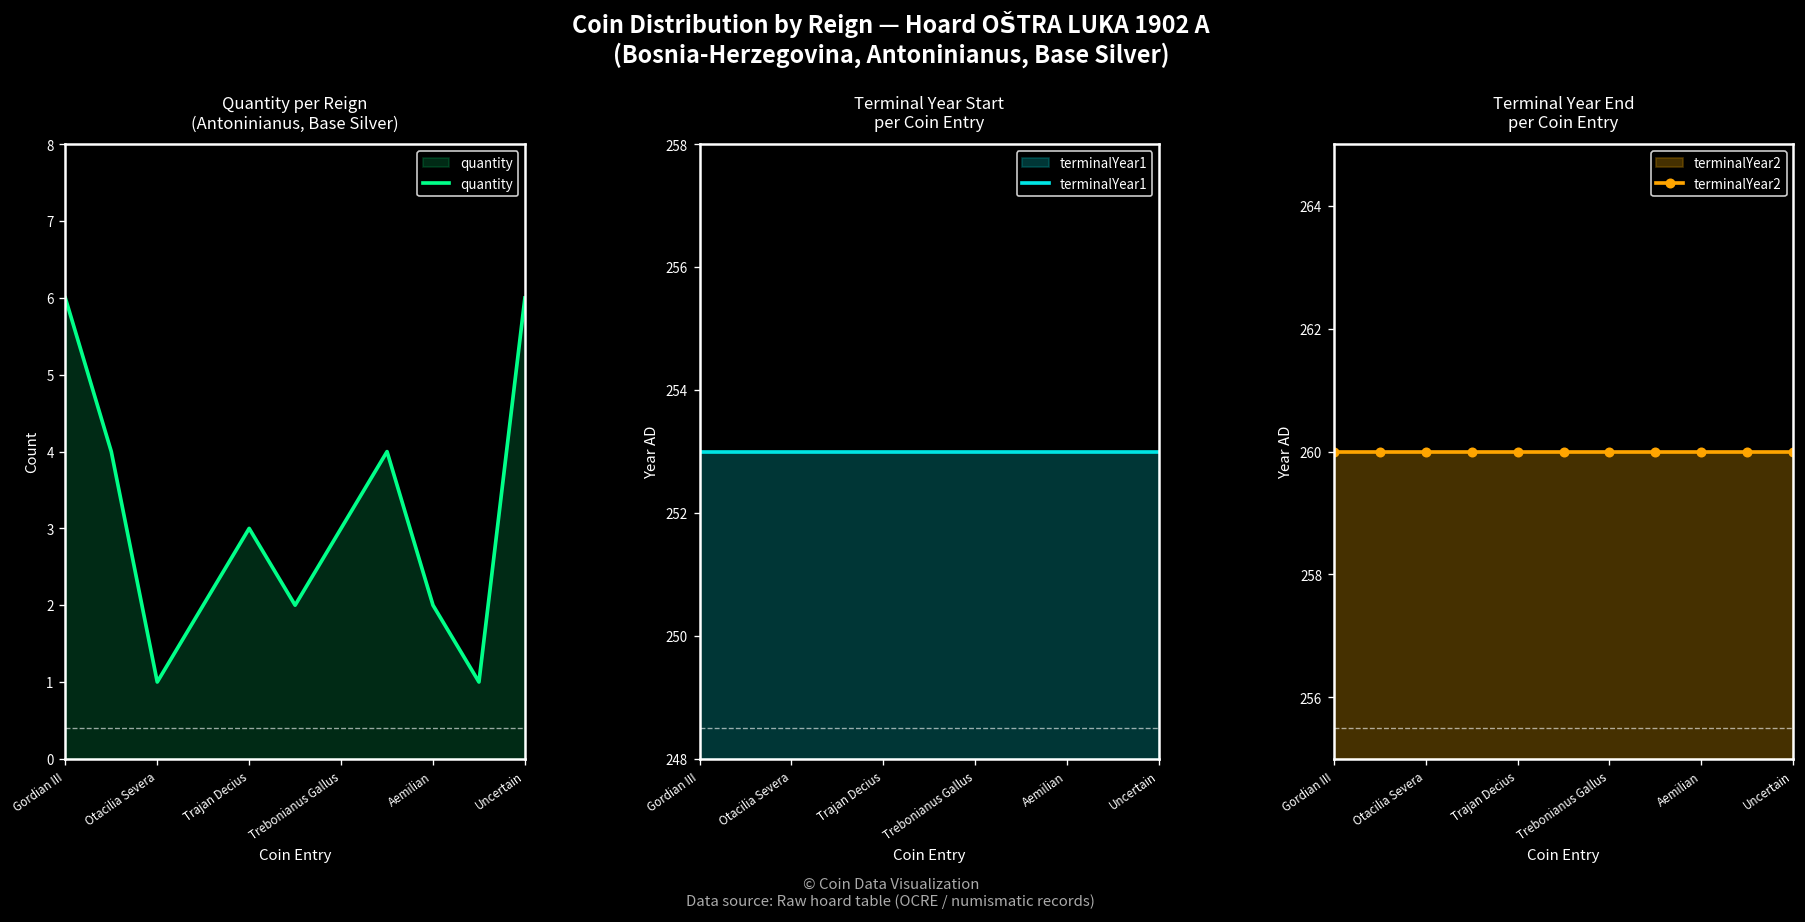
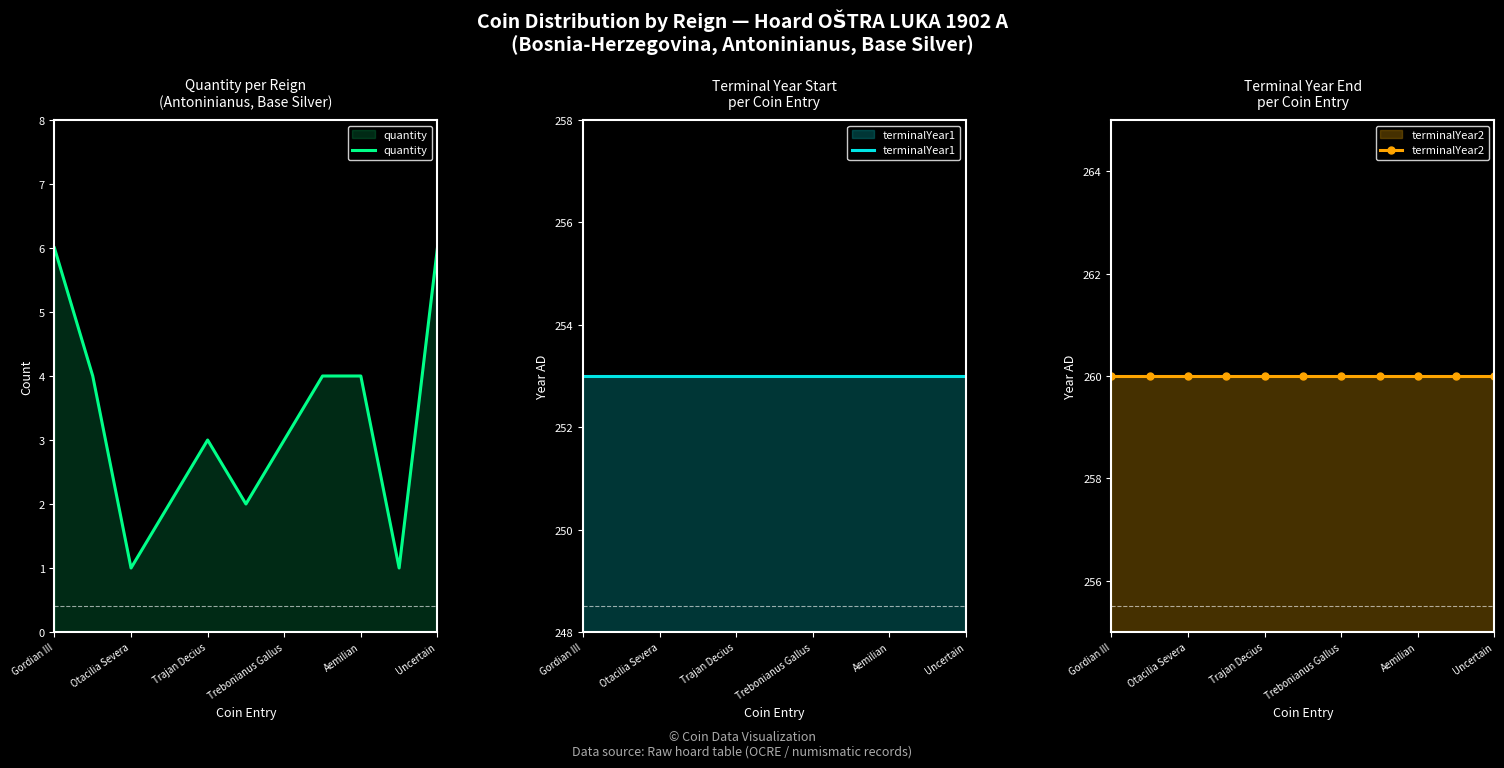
Quantity per Reign (Antoninianus, Base Silver), Aemilian: 2 -> 4
